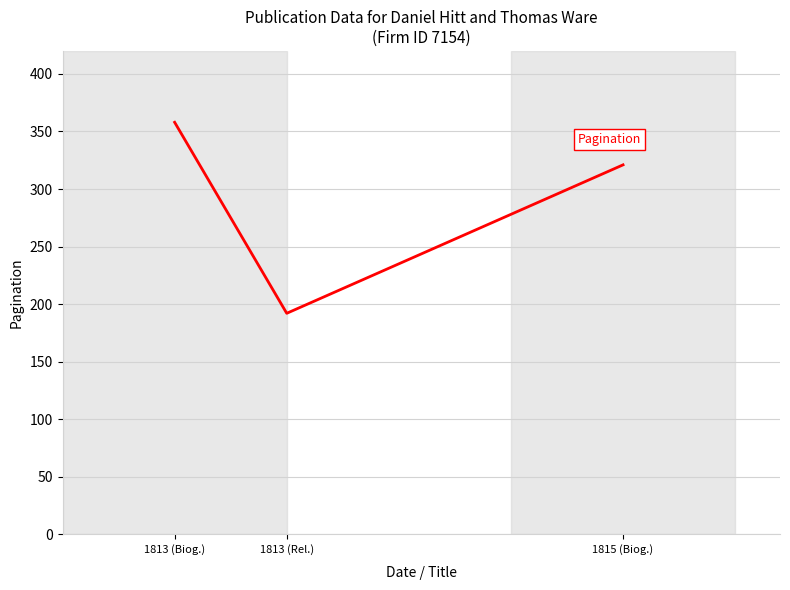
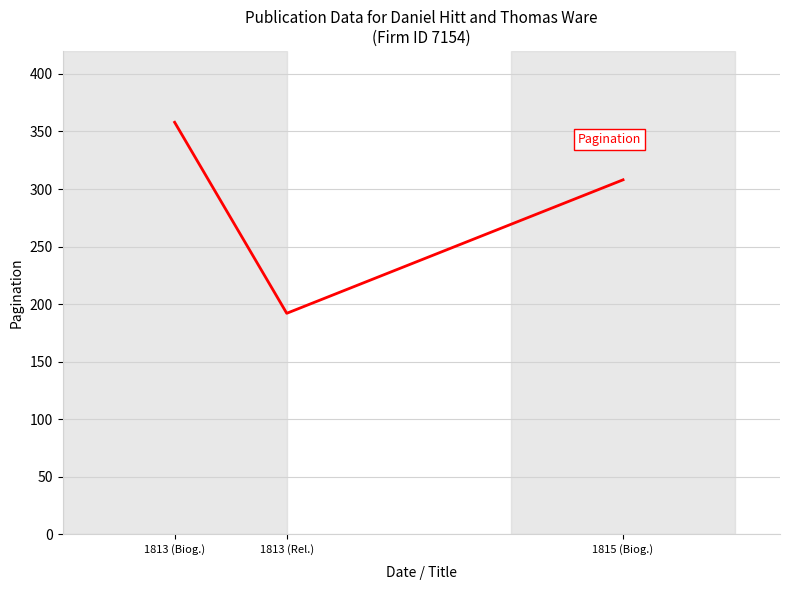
1815 (Biog.): 321 -> 308
